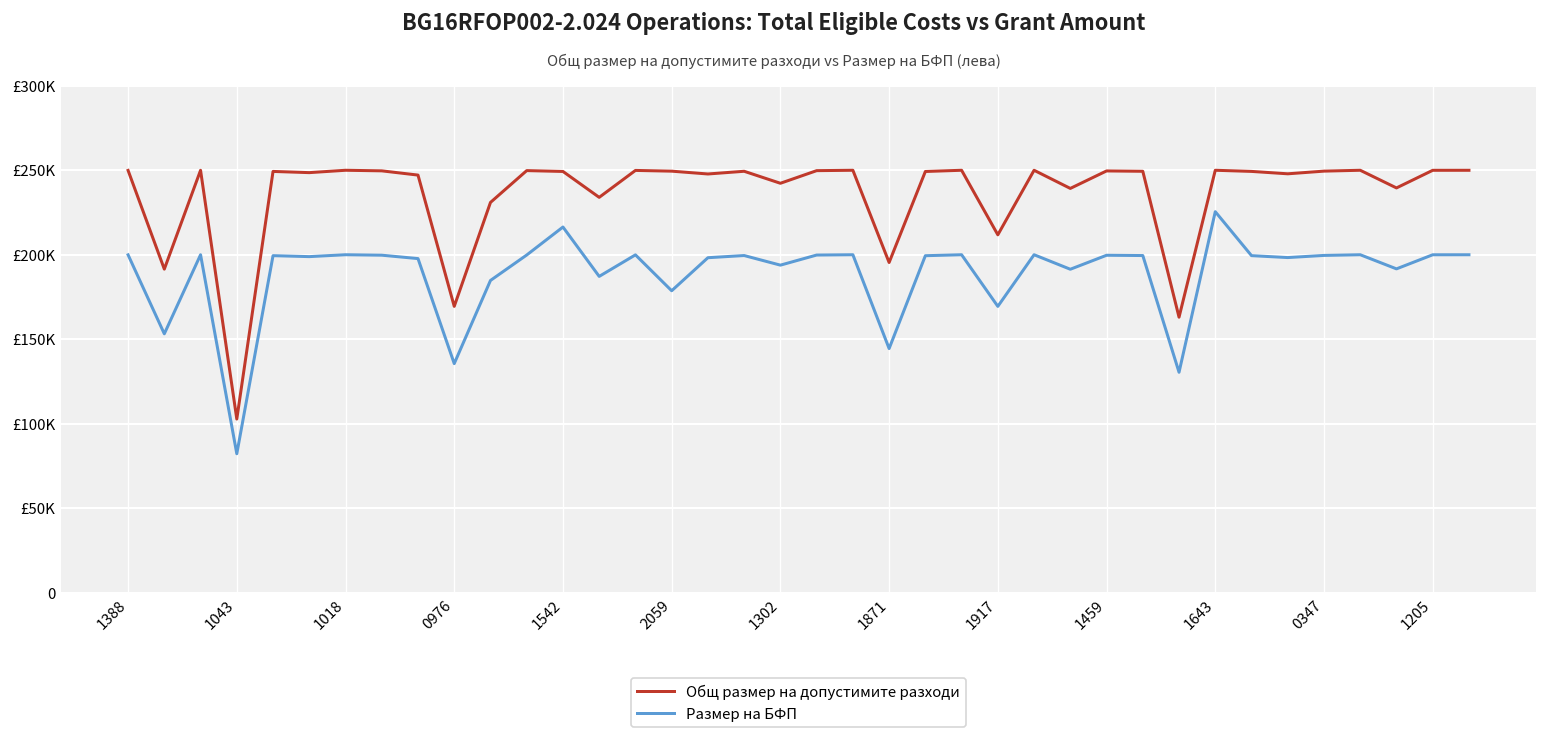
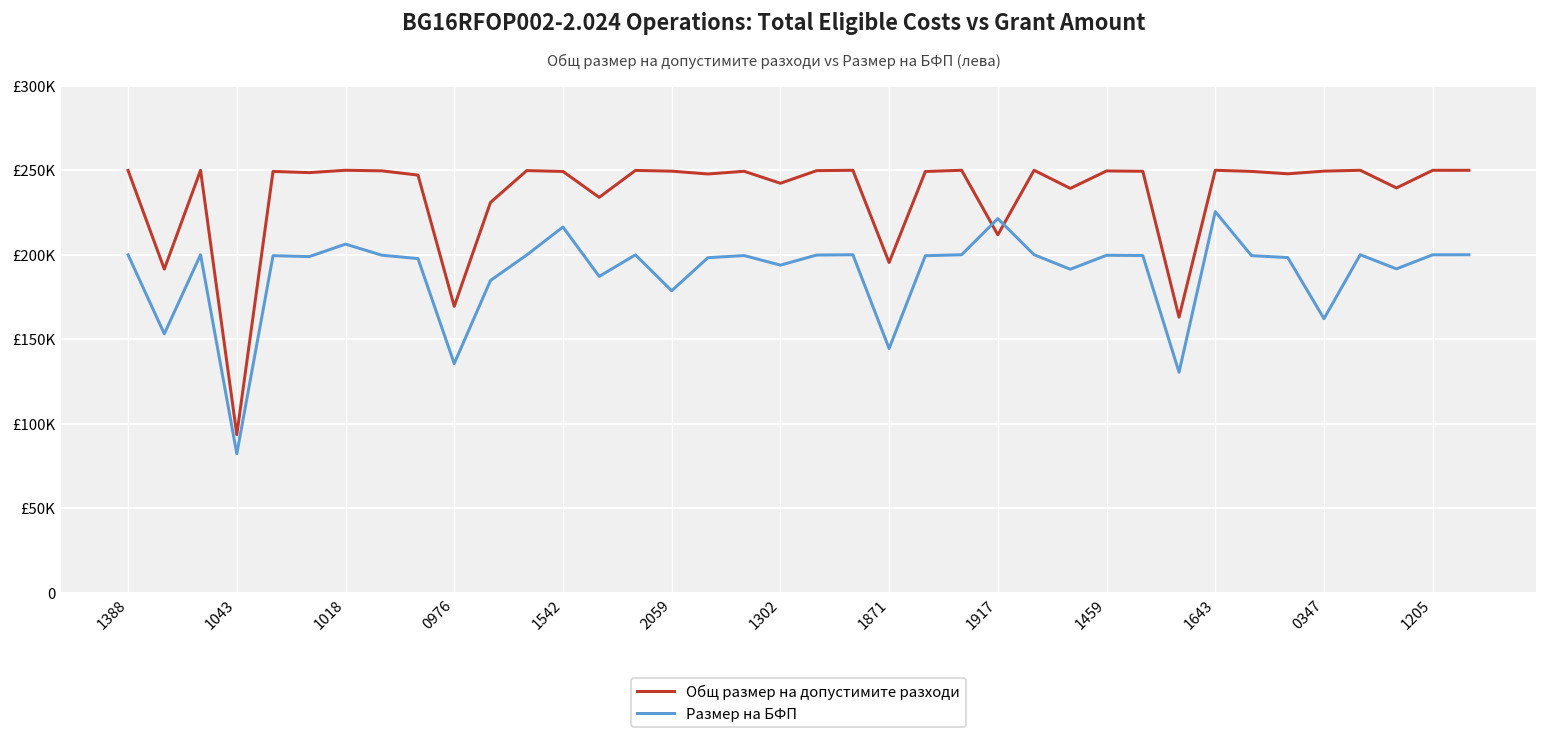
Общ размер на допустимите разходи, 1043: £103000 -> £94000
Размер на БФП, 1018: £200000 -> £206000
Размер на БФП, 1917: £169000 -> £221000
Размер на БФП, 0347: £200000 -> £162000
